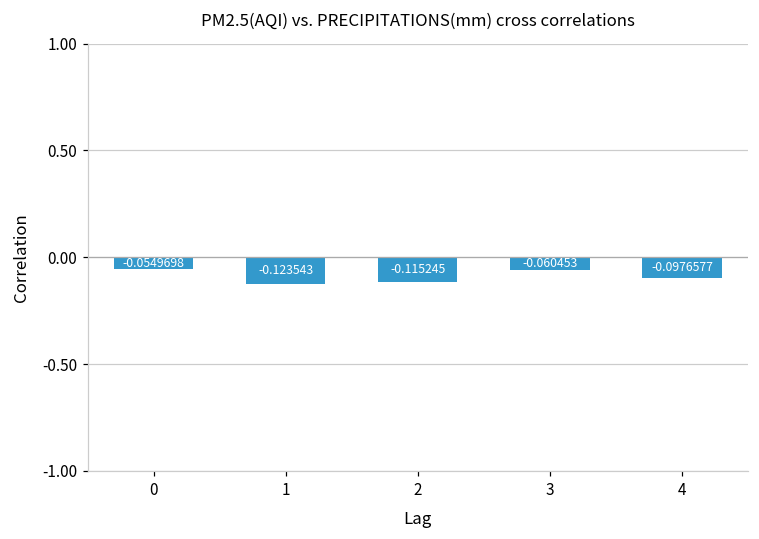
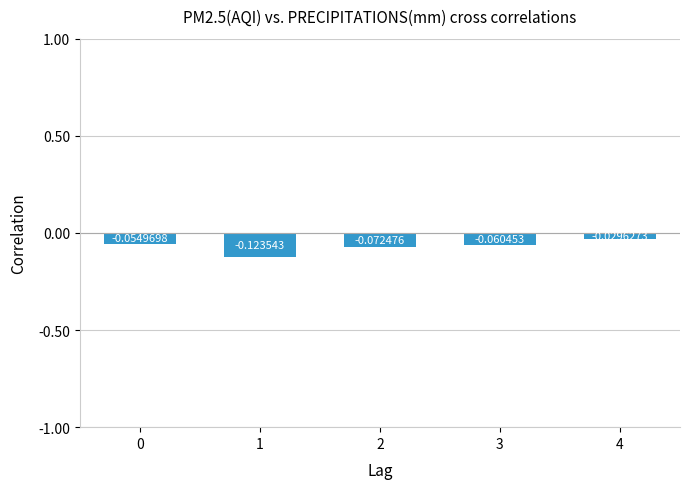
2: -0.115245 -> -0.072476
4: -0.0976577 -> -0.0296273
